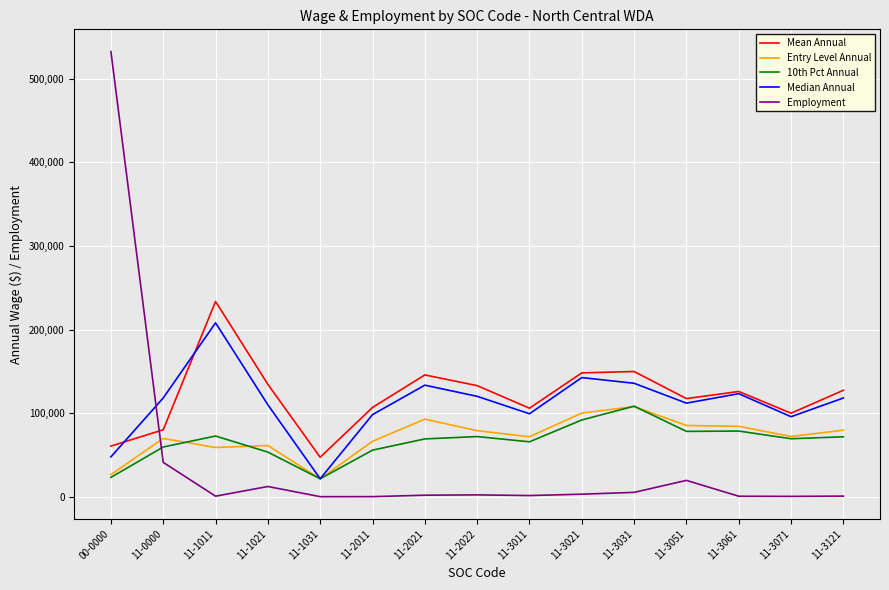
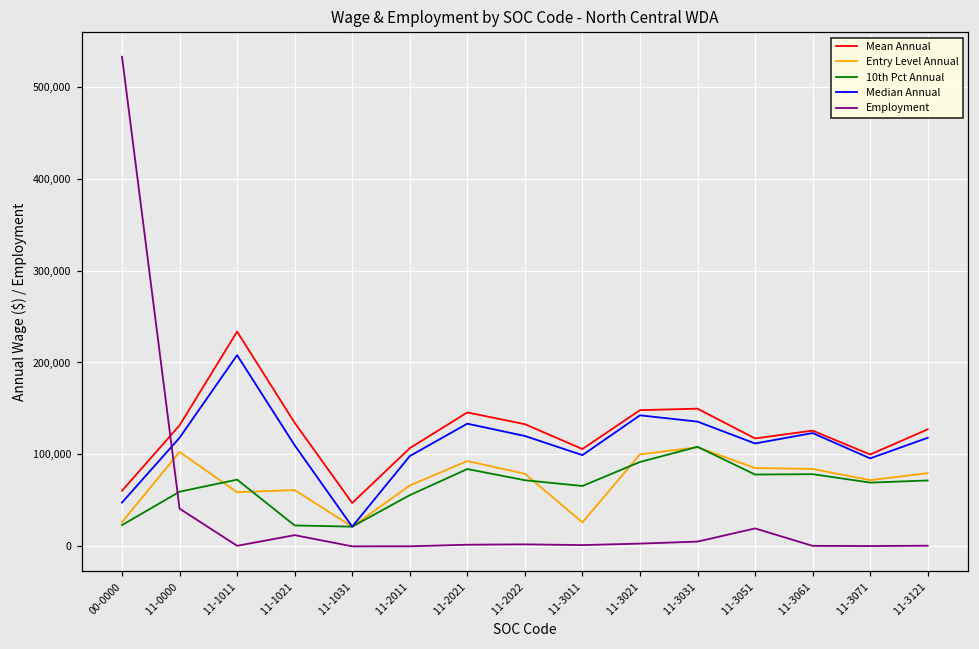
Mean Annual, 11-0000: 80,000 -> 130,000
Entry Level Annual, 11-0000: 70,000 -> 100,000
10th Pct Annual, 11-1021: 50,000 -> 20,000
10th Pct Annual, 11-2021: 70,000 -> 80,000
Entry Level Annual, 11-3011: 70,000 -> 30,000
